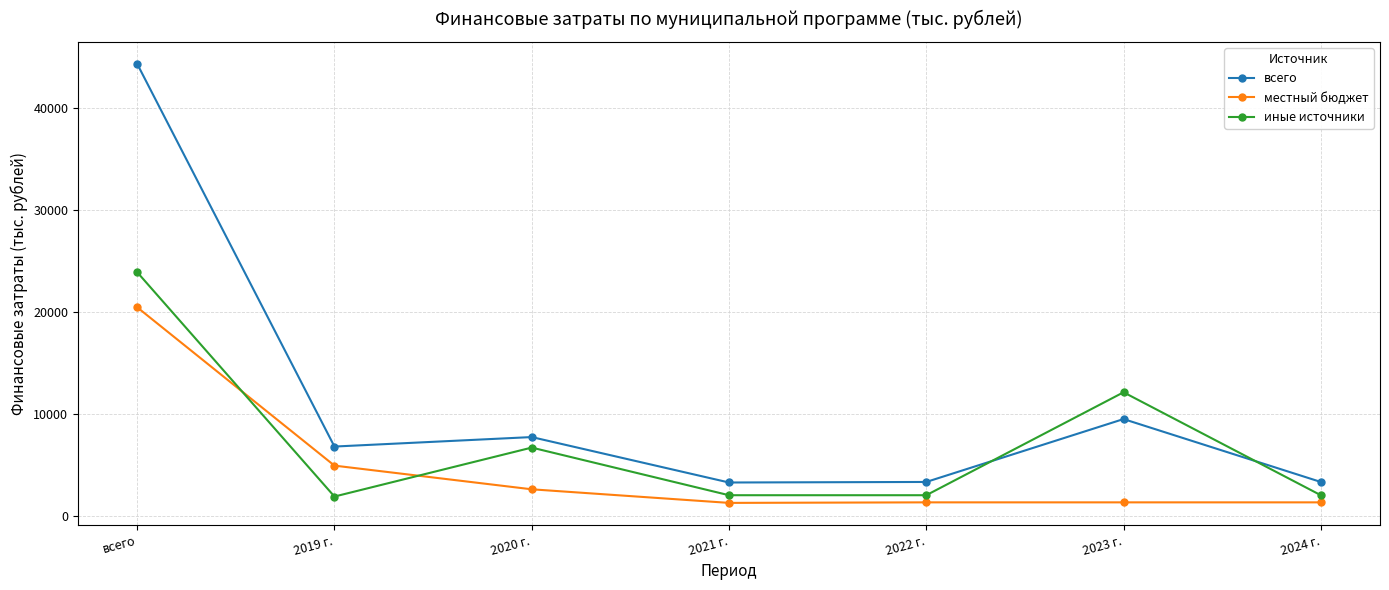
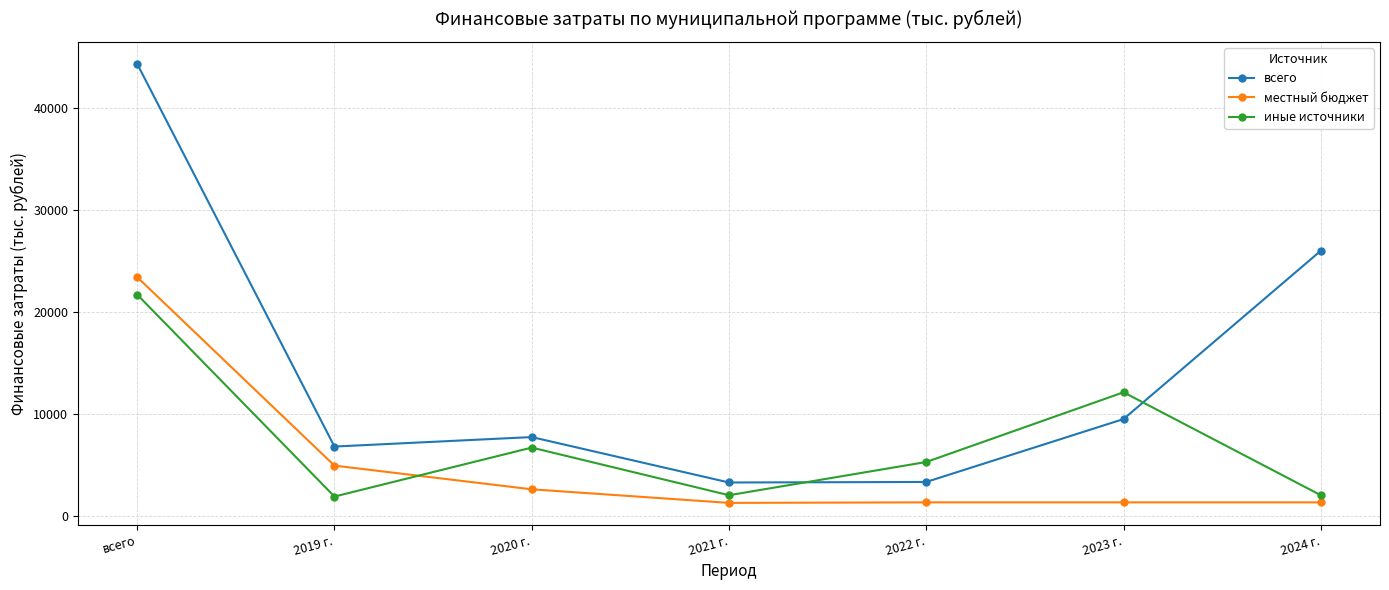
местный бюджет, всего: 20400 -> 23400
иные источники, всего: 23900 -> 21700
иные источники, 2022 г.: 2000 -> 5300
всего, 2024 г.: 3300 -> 26000
